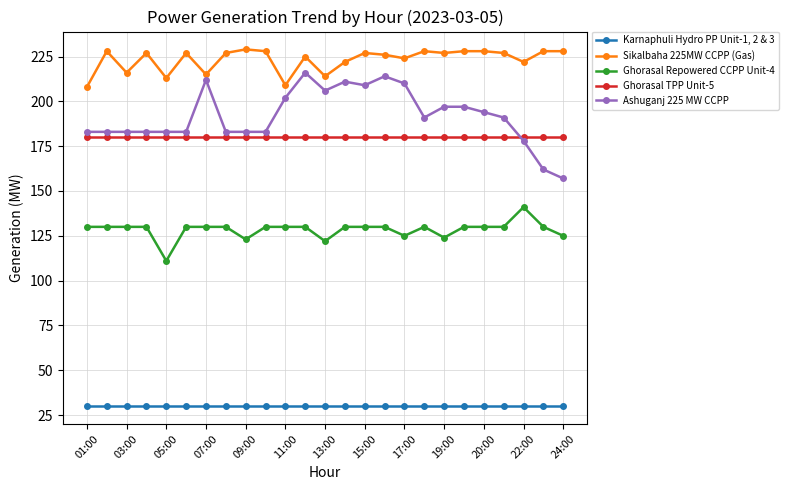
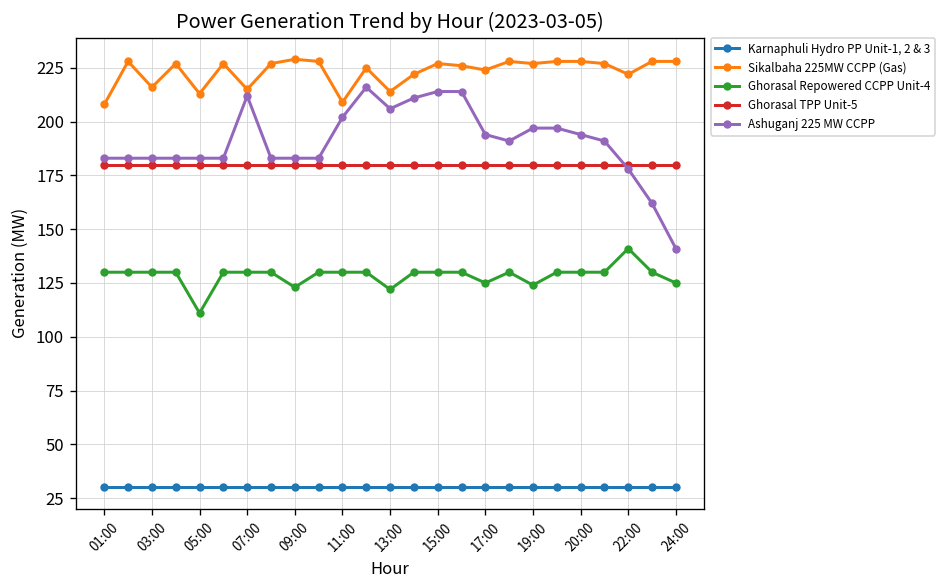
Ashuganj 225 MW CCPP, 15:00: 209 -> 214
Ashuganj 225 MW CCPP, 17:00: 210 -> 194
Ashuganj 225 MW CCPP, 24:00: 157 -> 141
